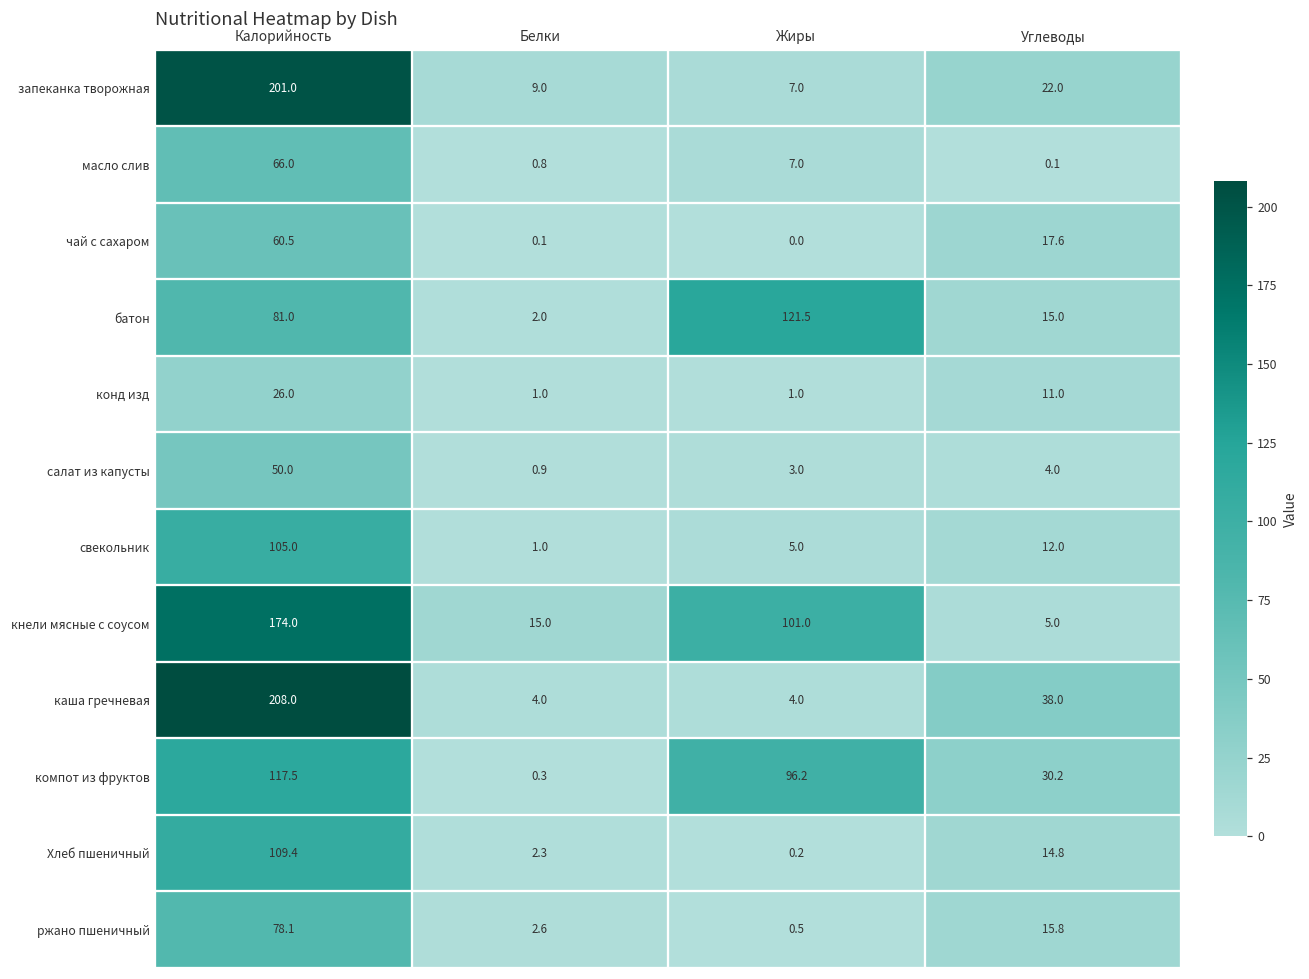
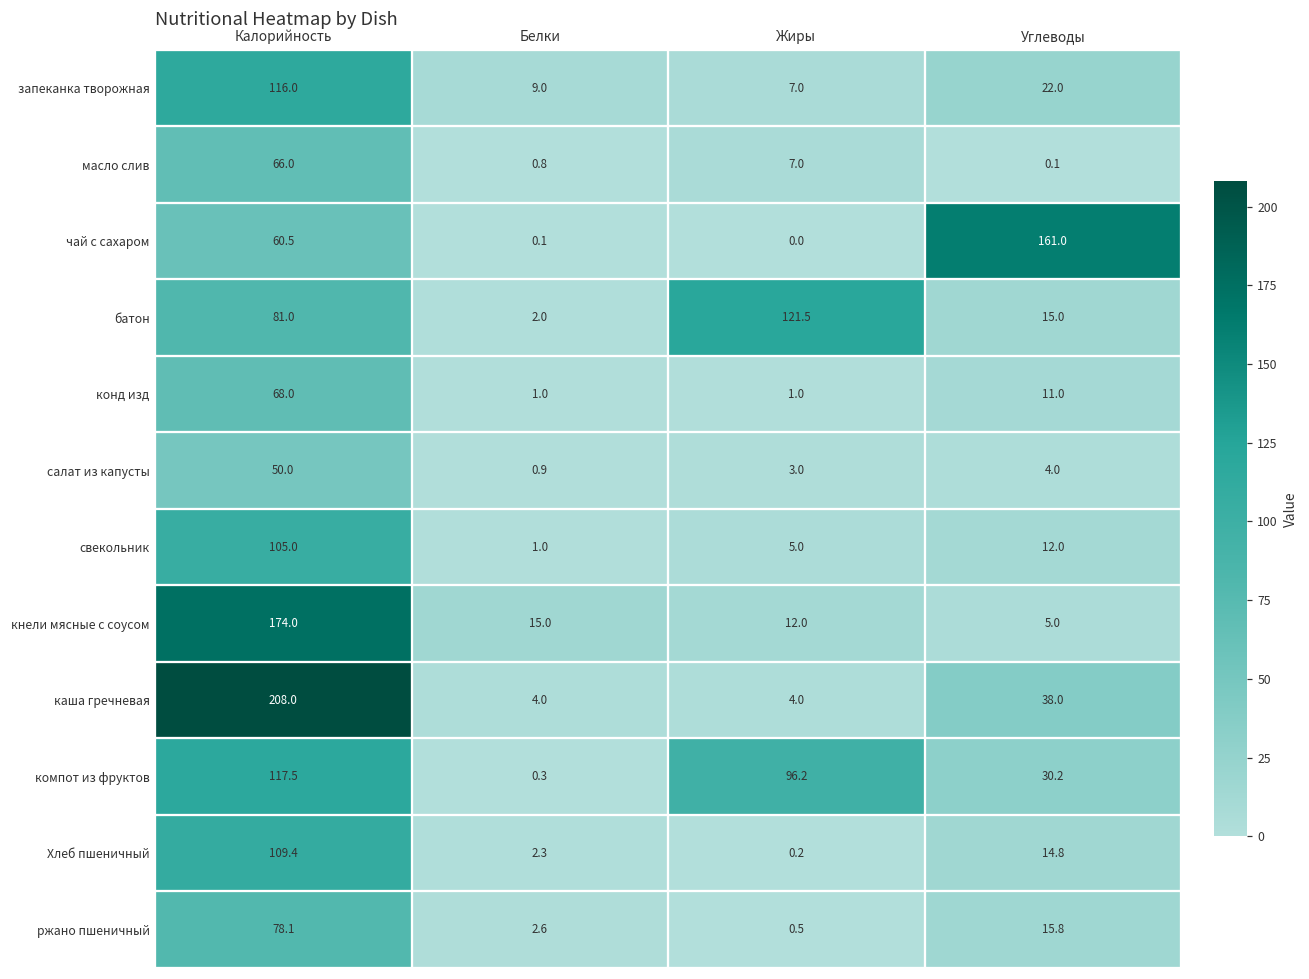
запеканка творожная, Калорийность: 201.0 -> 116.0
чай с сахаром, Углеводы: 17.6 -> 161.0
конд изд, Калорийность: 26.0 -> 68.0
кнели мясные с соусом, Жиры: 101.0 -> 12.0
